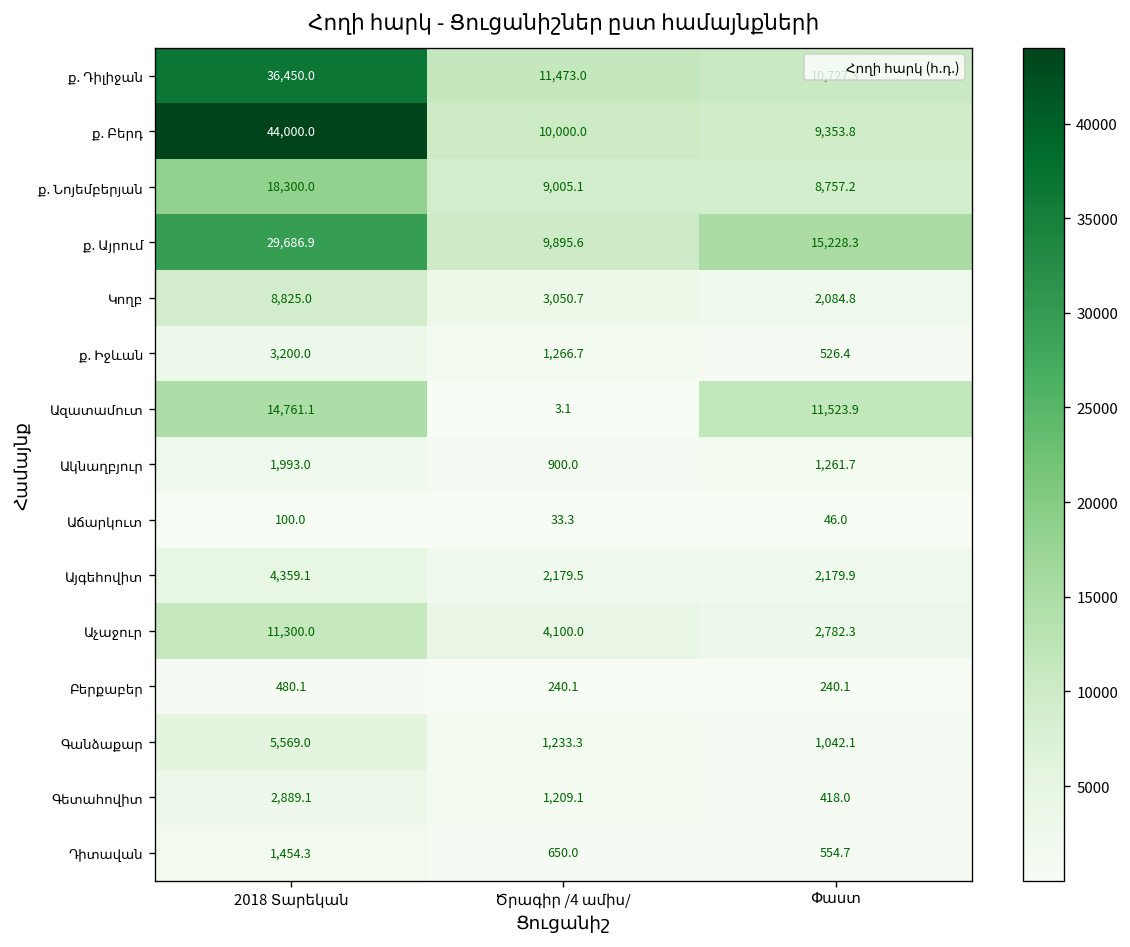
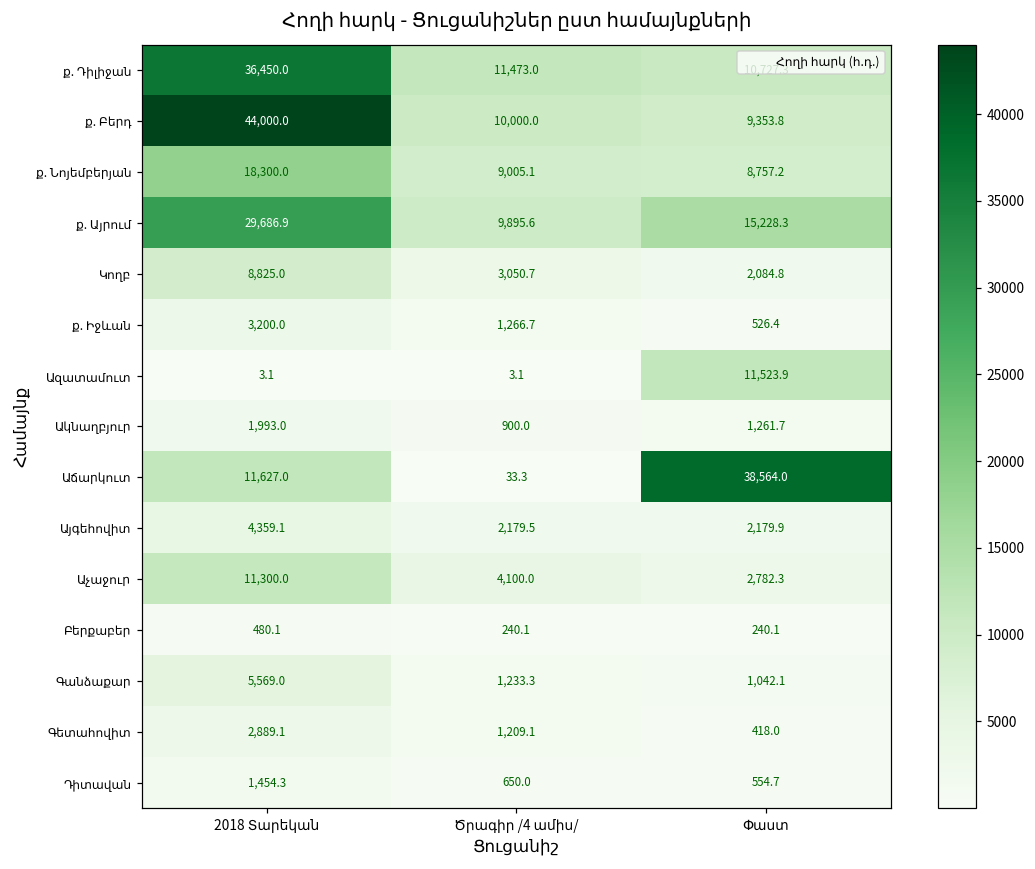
Ազատամուտ, 2018 Տարեկան: 14,761.1 -> 3.1
Աճարկուտ, 2018 Տարեկան: 100.0 -> 11,627.0
Աճարկուտ, Փաստ: 46.0 -> 38,564.0
